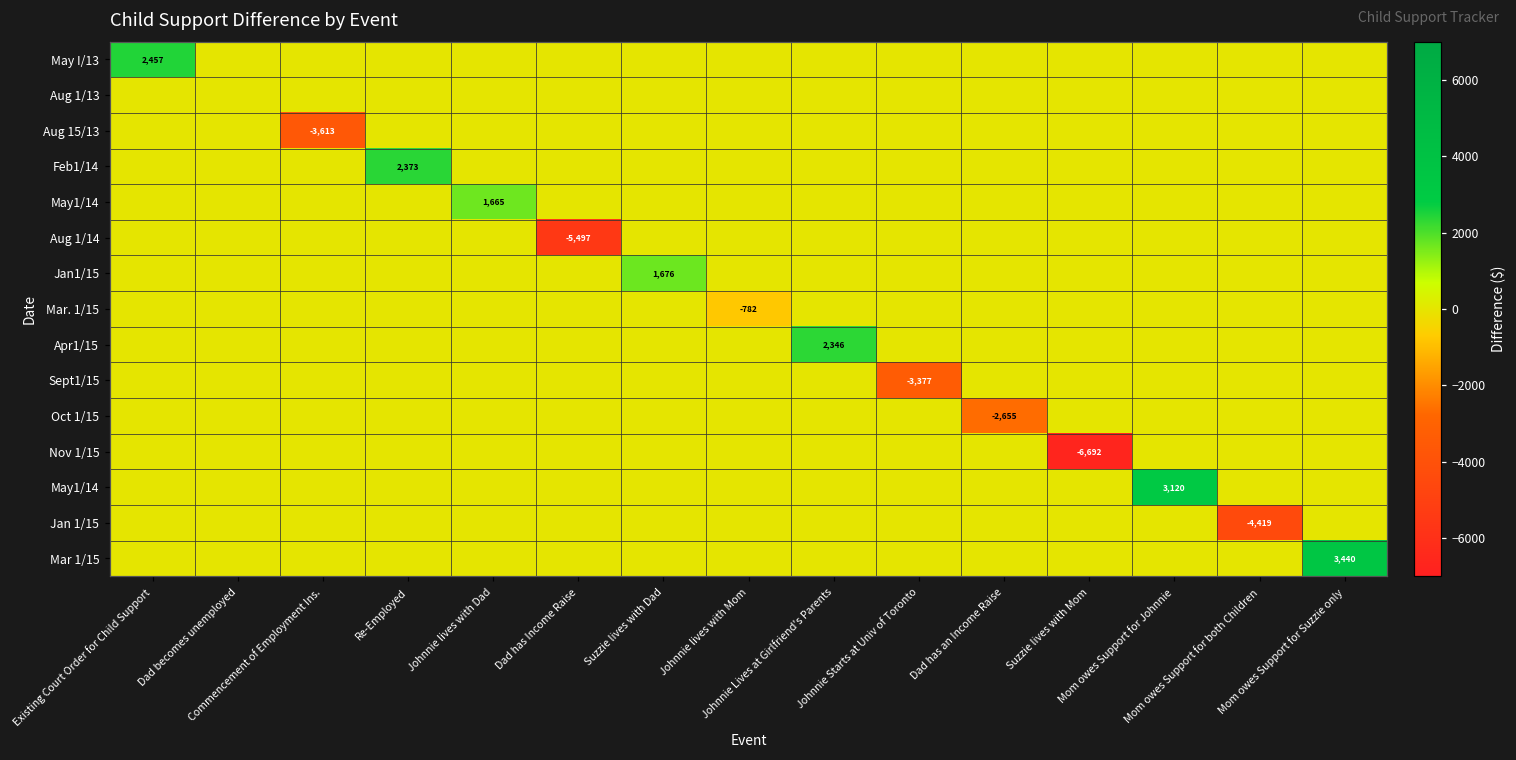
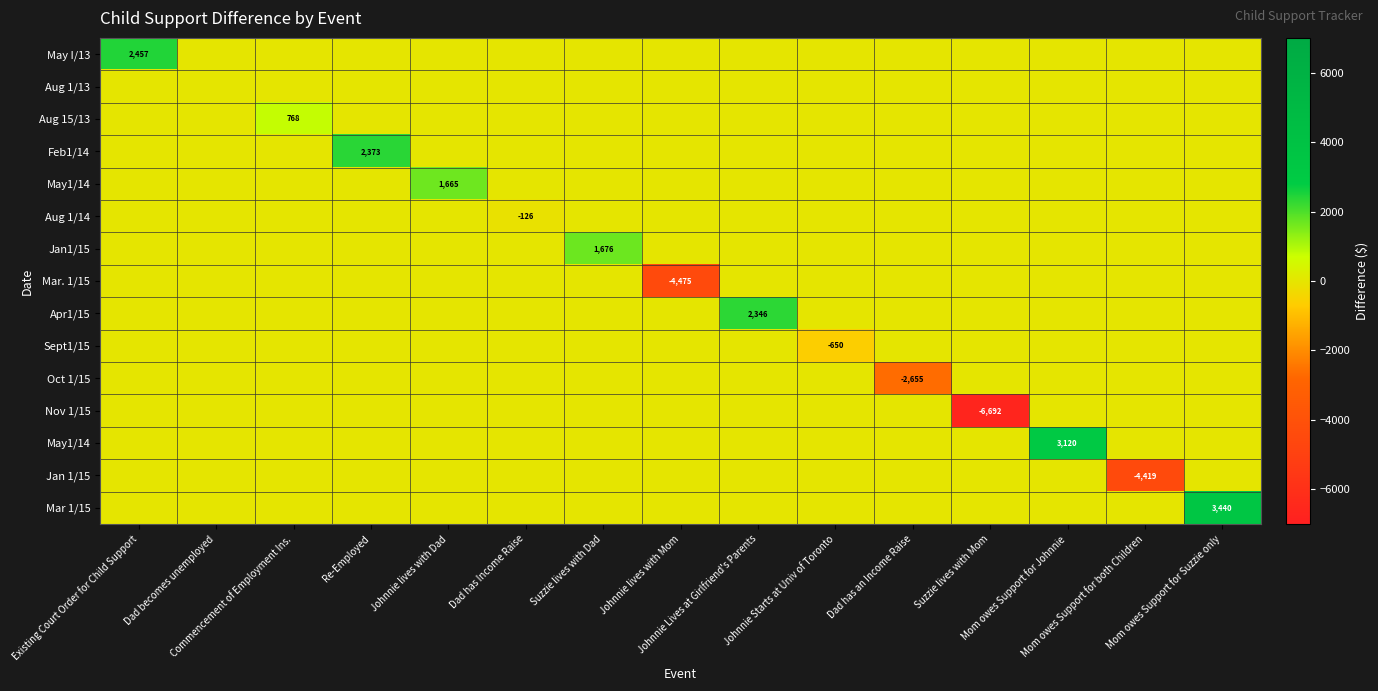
Aug 15/13, Commencement of Employment Ins.: -3,613 -> 768
Aug 1/14, Dad has Income Raise: -5,497 -> -126
Mar. 1/15, Johnnie lives with Mom: -782 -> -4,475
Sept1/15, Johnnie Starts at Univ of Toronto: -3,377 -> -650
